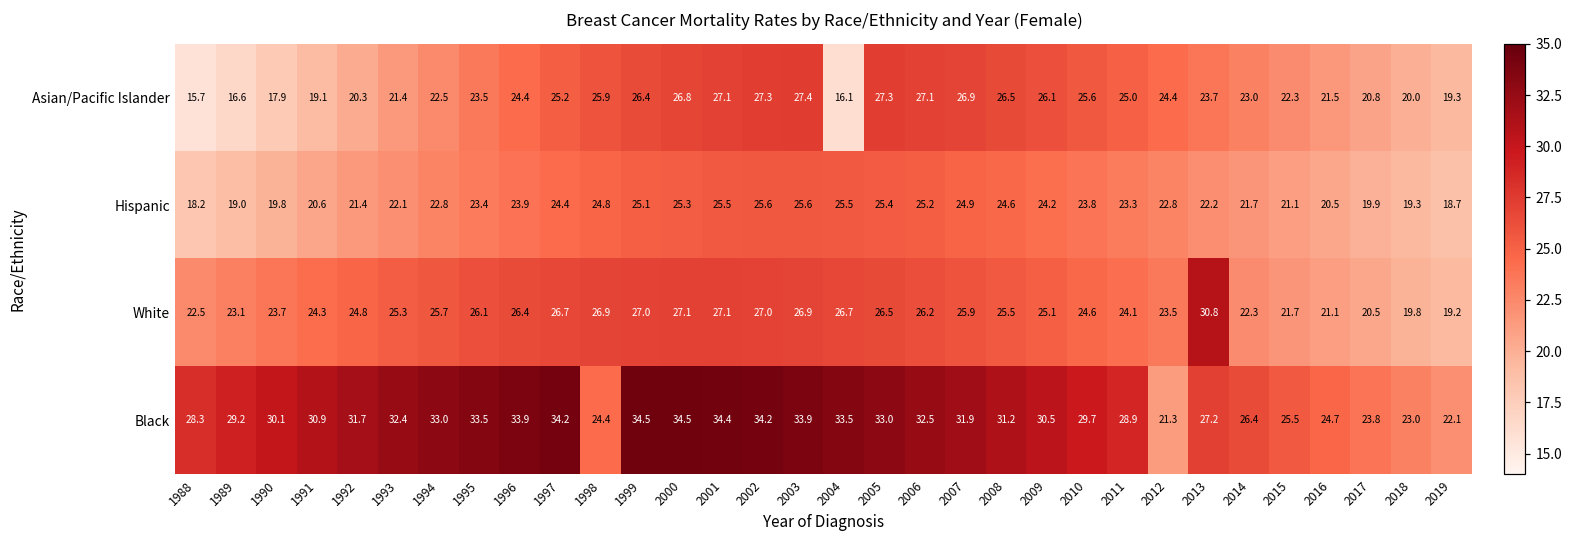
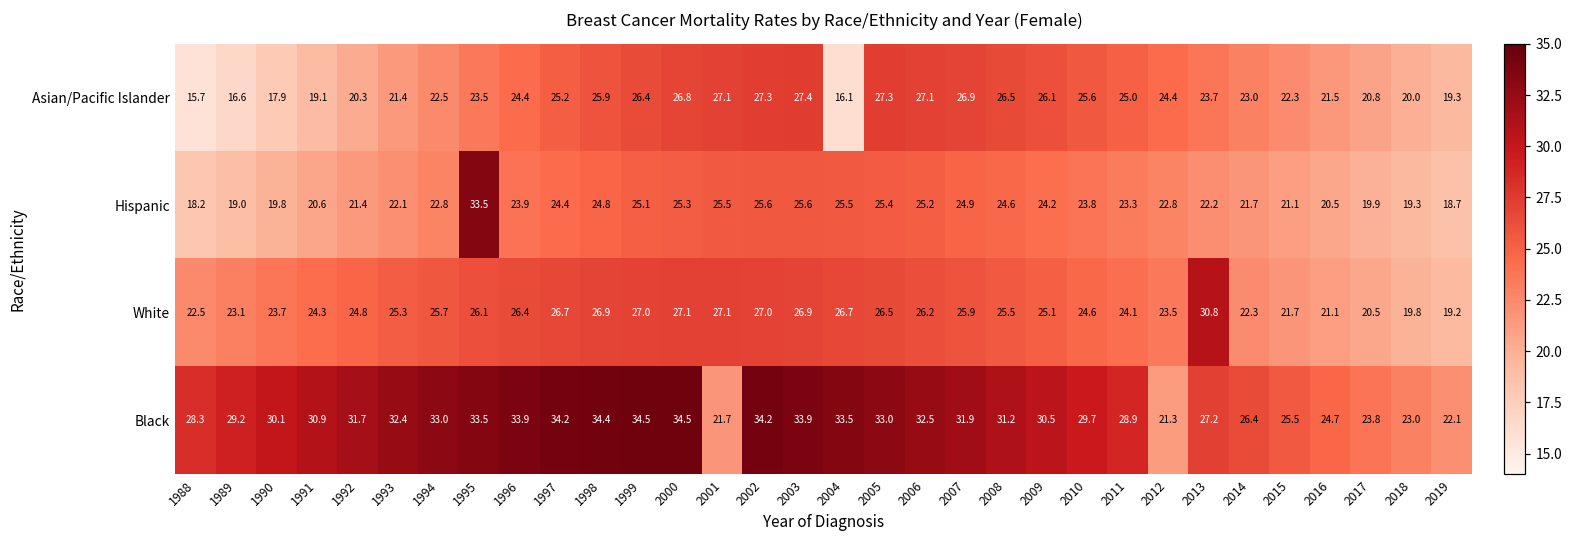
Hispanic, 1995: 23.4 -> 33.5
Black, 1998: 24.4 -> 34.4
Black, 2001: 34.4 -> 21.7
